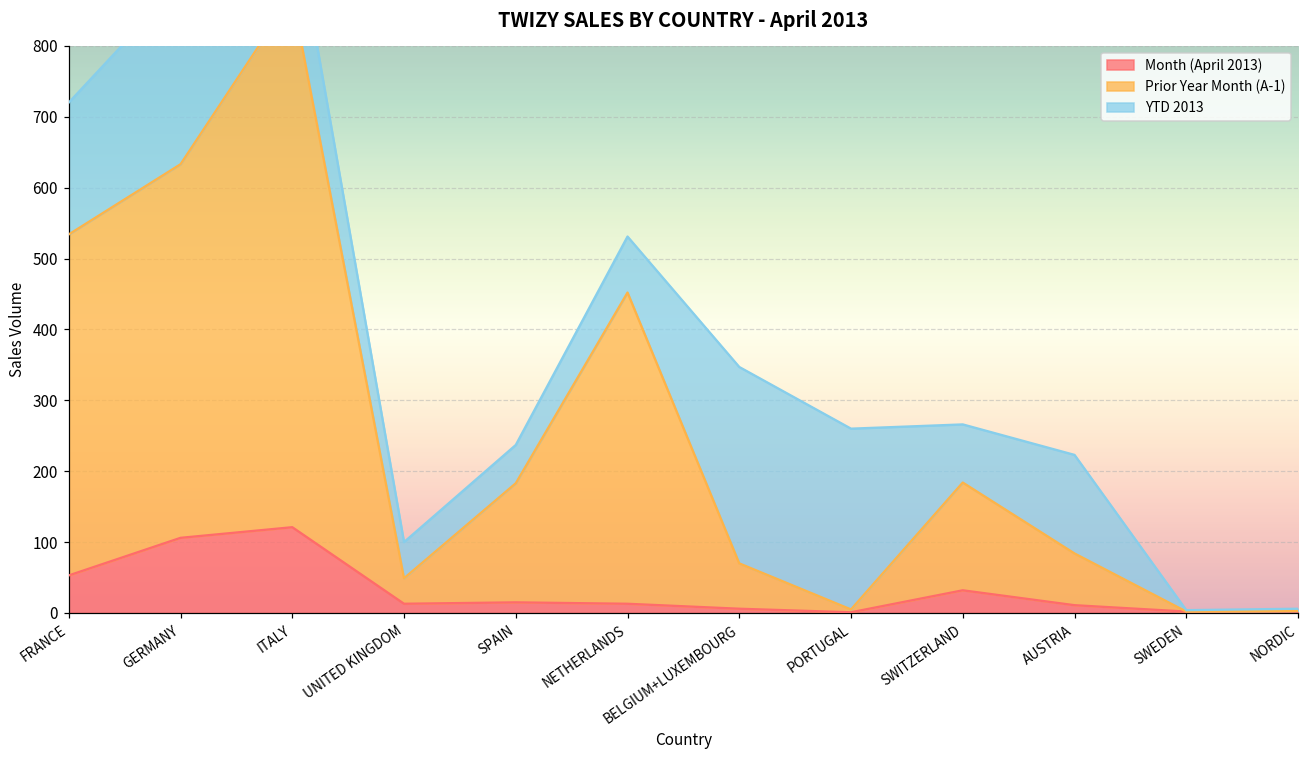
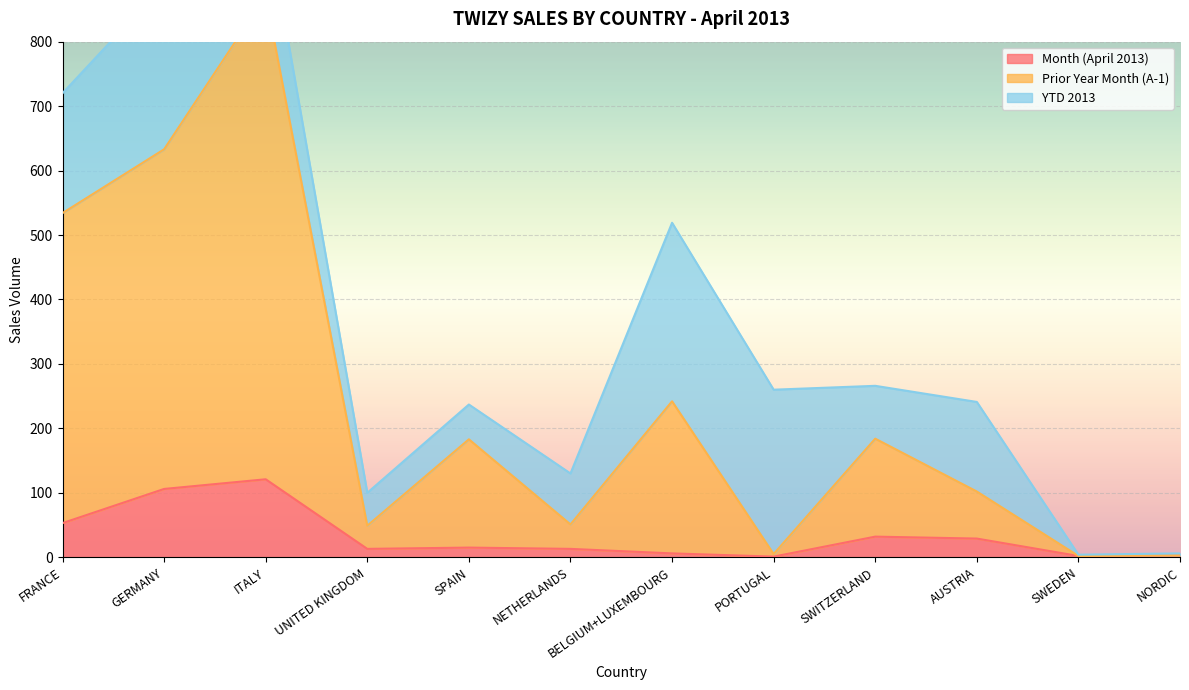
Prior Year Month (A-1), NETHERLANDS: 440 -> 40
Prior Year Month (A-1), BELGIUM+LUXEMBOURG: 60 -> 240
Month (April 2013), AUSTRIA: 10 -> 30
